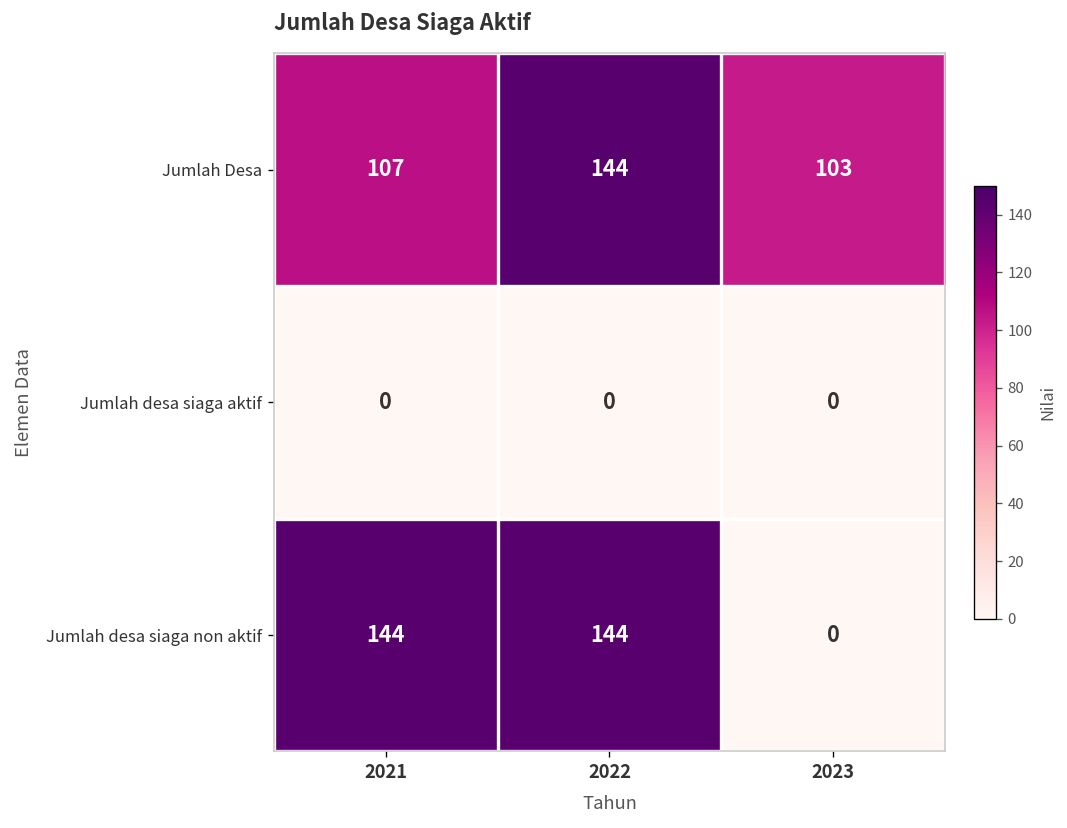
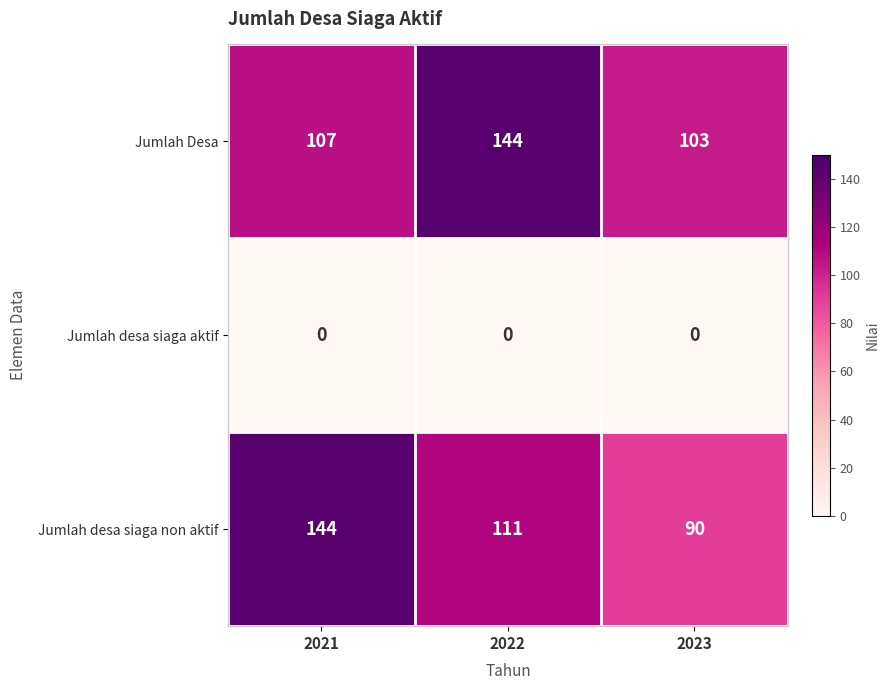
Jumlah desa siaga non aktif, 2022: 144 -> 111
Jumlah desa siaga non aktif, 2023: 0 -> 90
